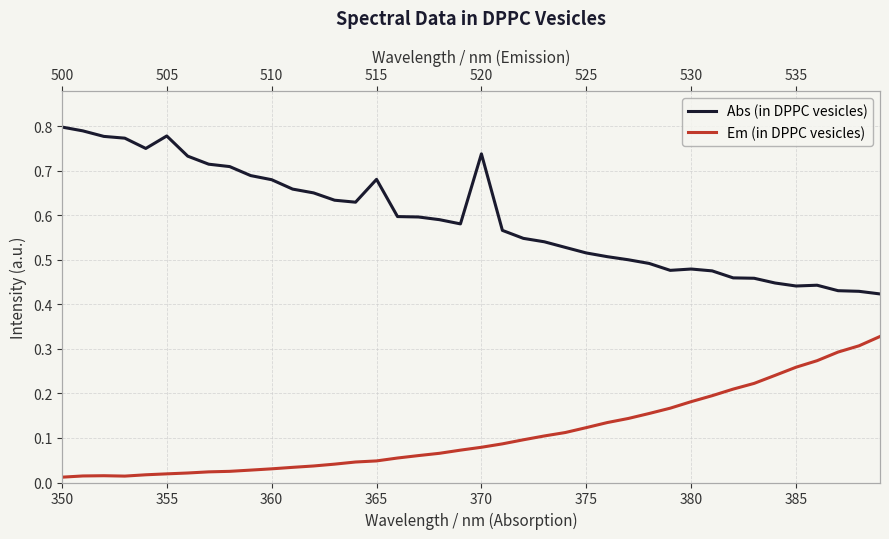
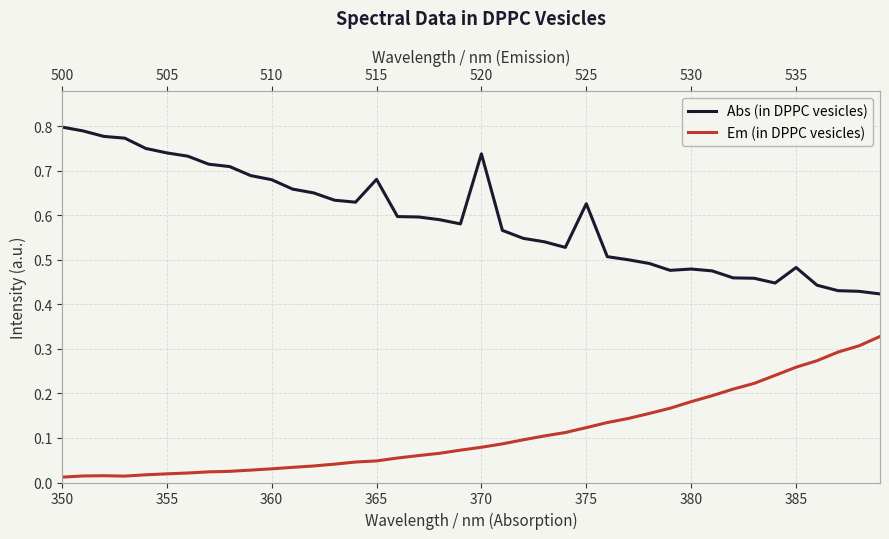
Abs (in DPPC vesicles), 355: 0.78 -> 0.74
Abs (in DPPC vesicles), 375: 0.52 -> 0.63
Abs (in DPPC vesicles), 385: 0.44 -> 0.48
